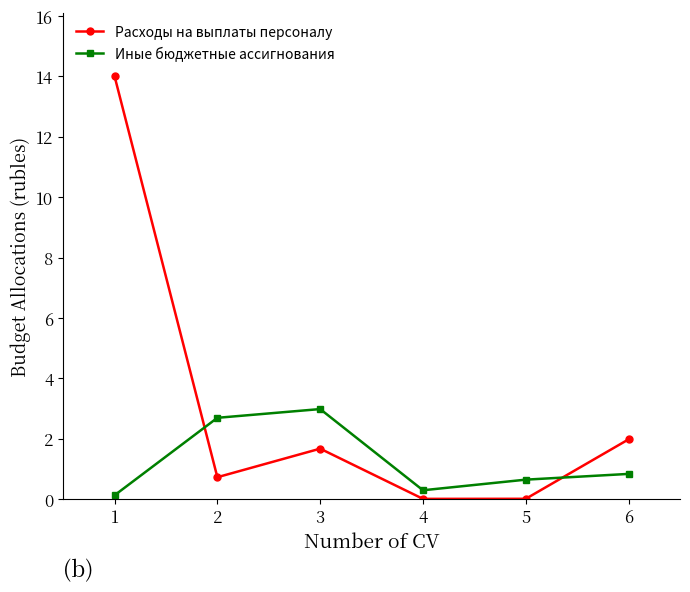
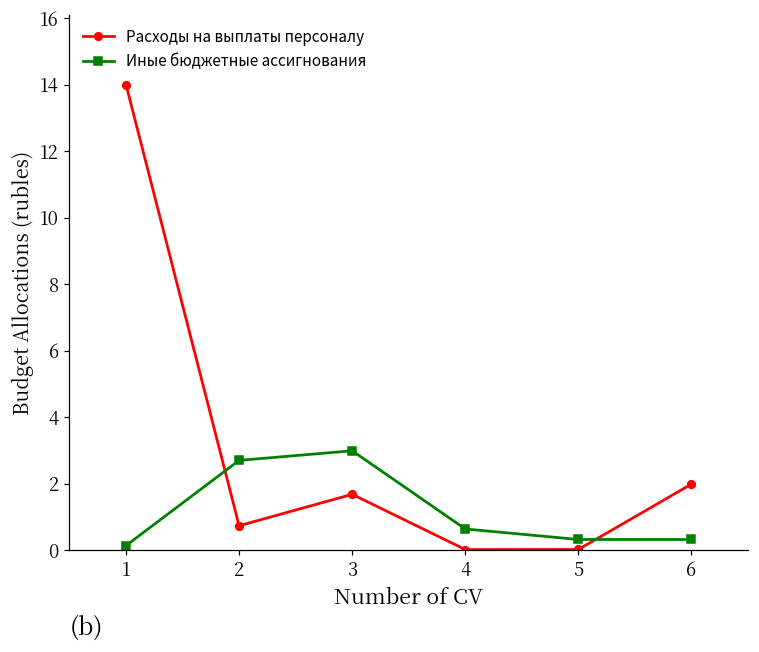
Иные бюджетные ассигнования, 4: 0.3 -> 0.6
Иные бюджетные ассигнования, 5: 0.6 -> 0.3
Иные бюджетные ассигнования, 6: 0.8 -> 0.3
